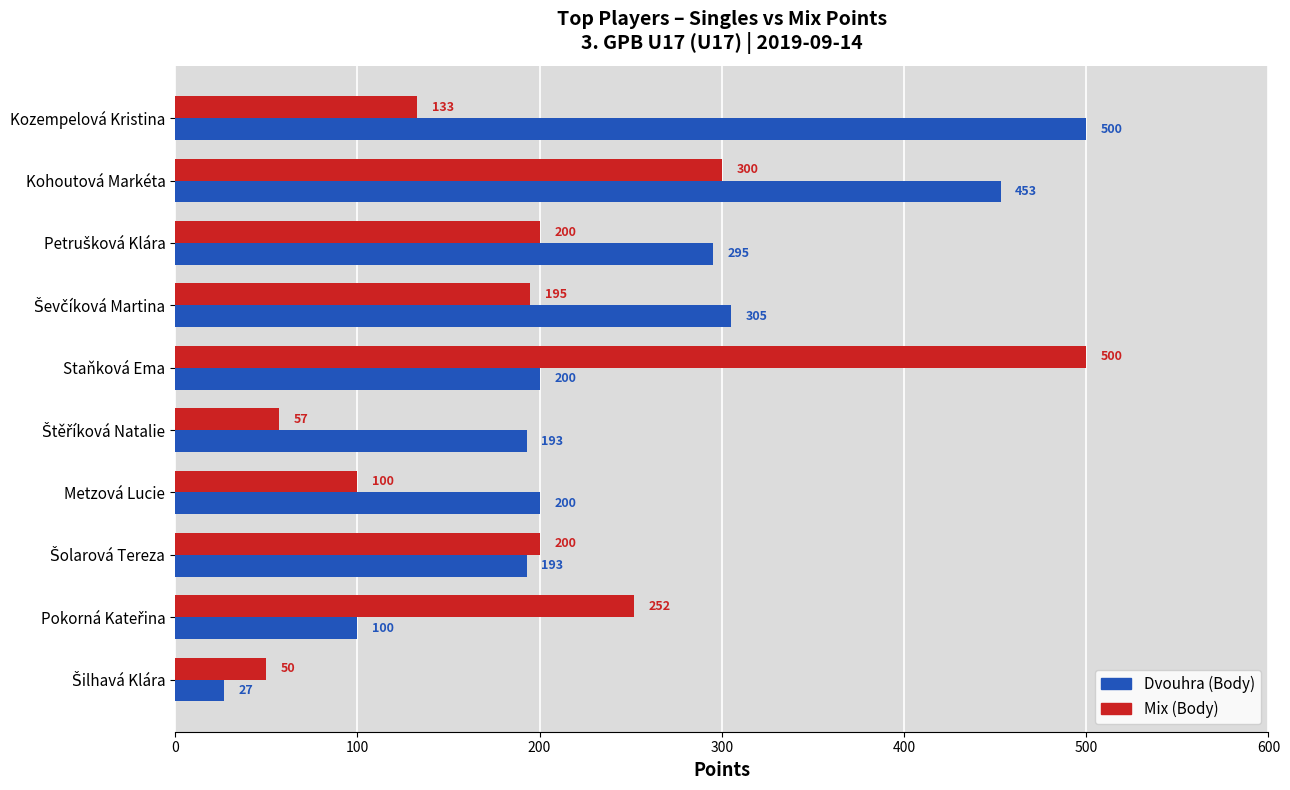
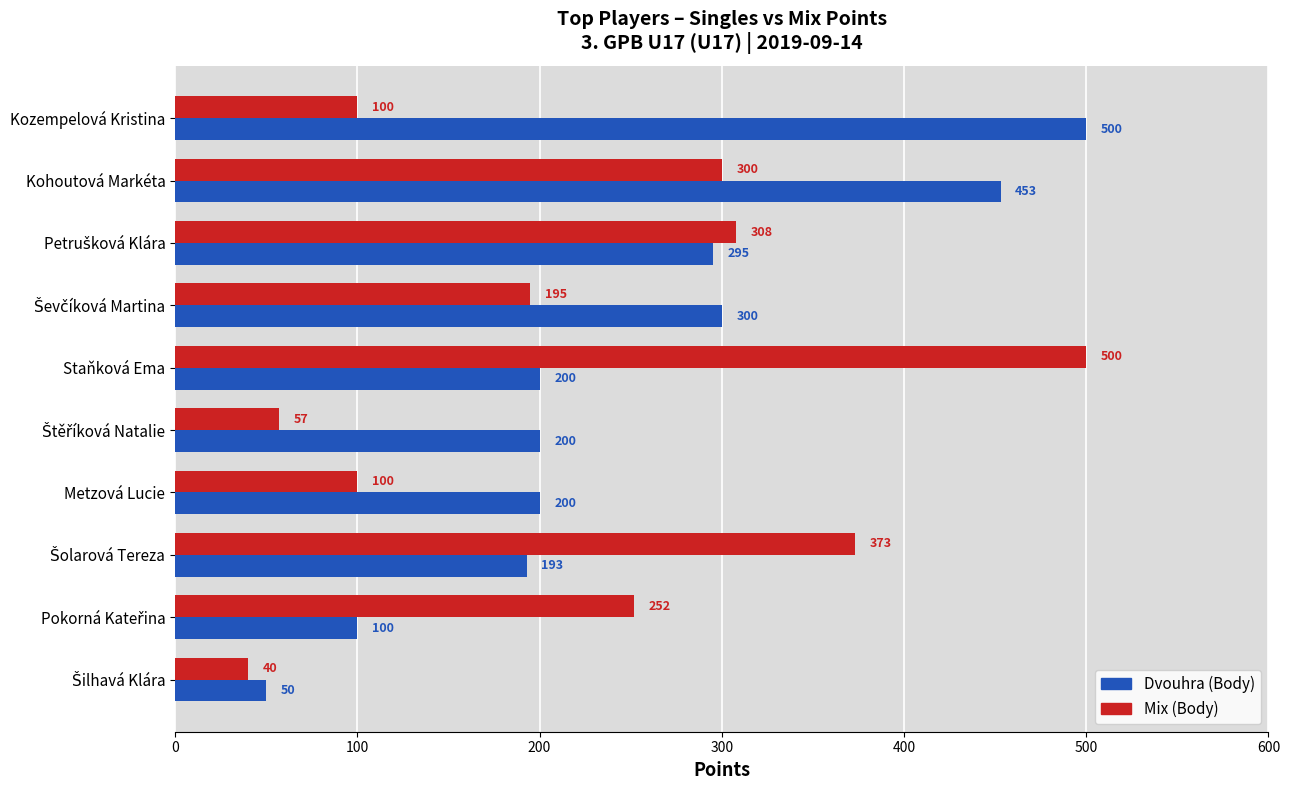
Mix (Body), Kozempelová Kristina: 133 -> 100
Mix (Body), Petrušková Klára: 200 -> 308
Dvouhra (Body), Ševčíková Martina: 305 -> 300
Dvouhra (Body), Štěříková Natalie: 193 -> 200
Mix (Body), Šolarová Tereza: 200 -> 373
Mix (Body), Šilhavá Klára: 50 -> 40
Dvouhra (Body), Šilhavá Klára: 27 -> 50
